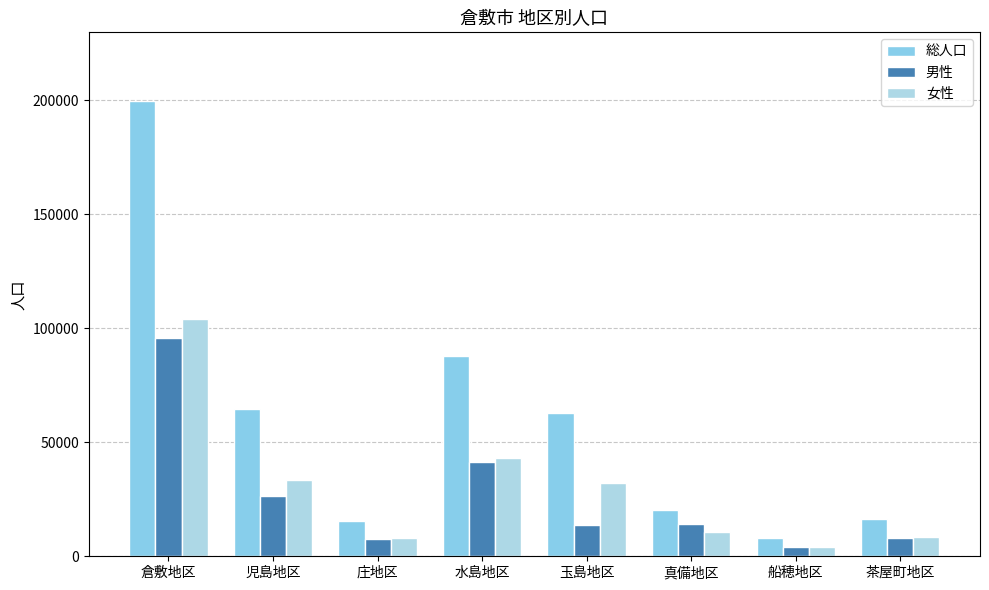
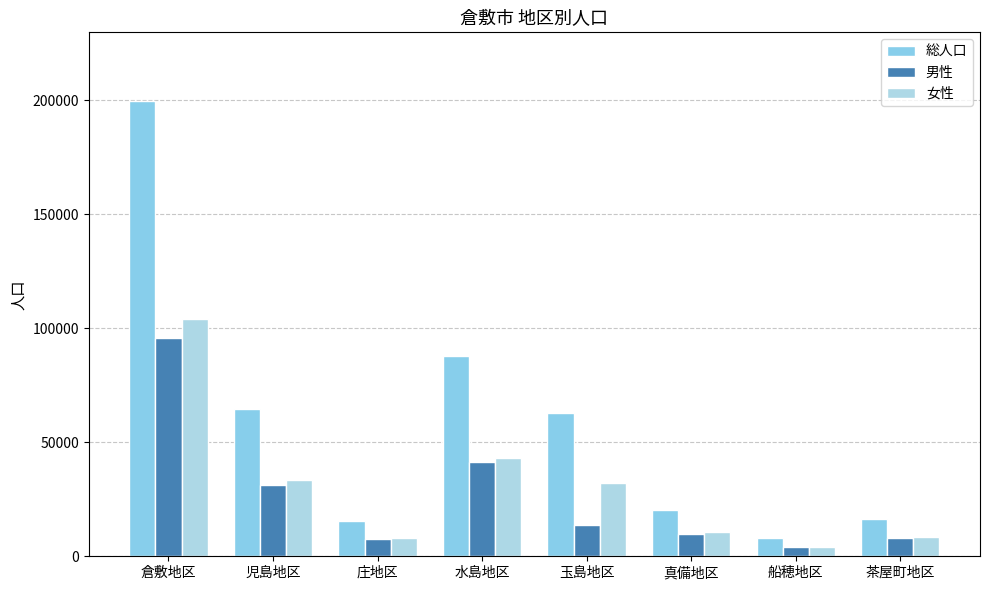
男性, 児島地区: 26000 -> 31000
男性, 真備地区: 14000 -> 10000
